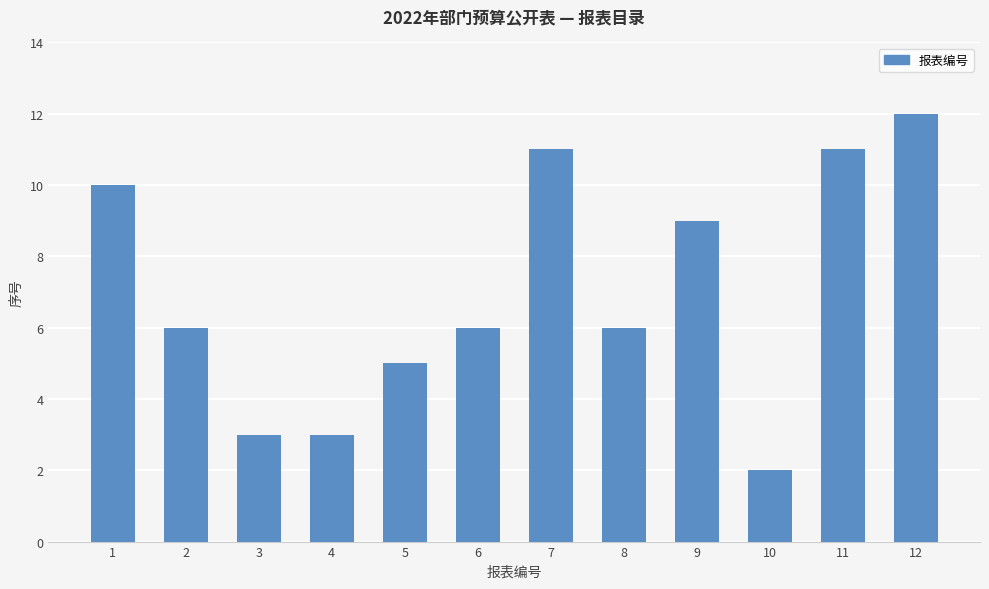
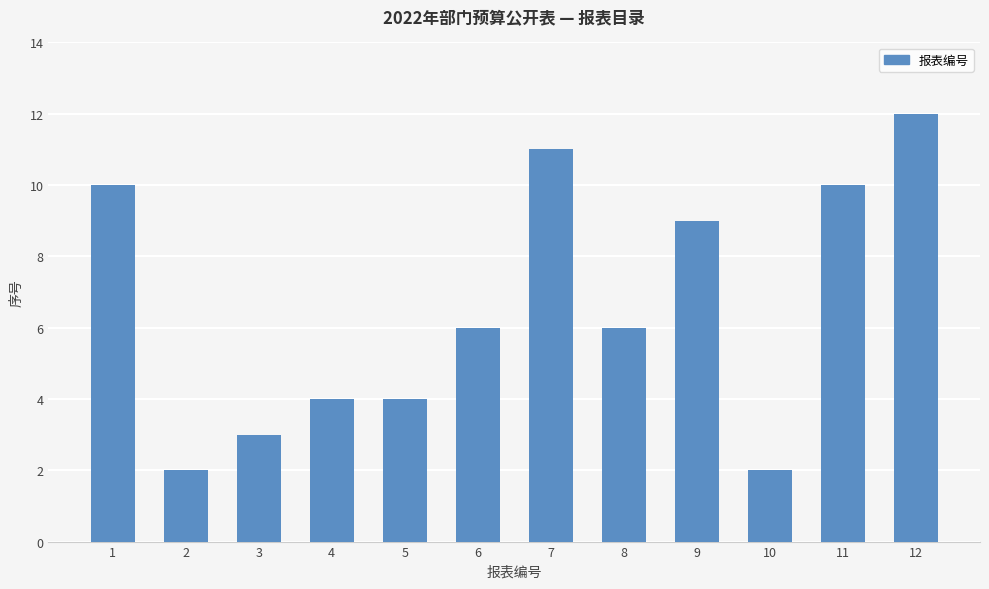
2: 6 -> 2
4: 3 -> 4
5: 5 -> 4
11: 11 -> 10
